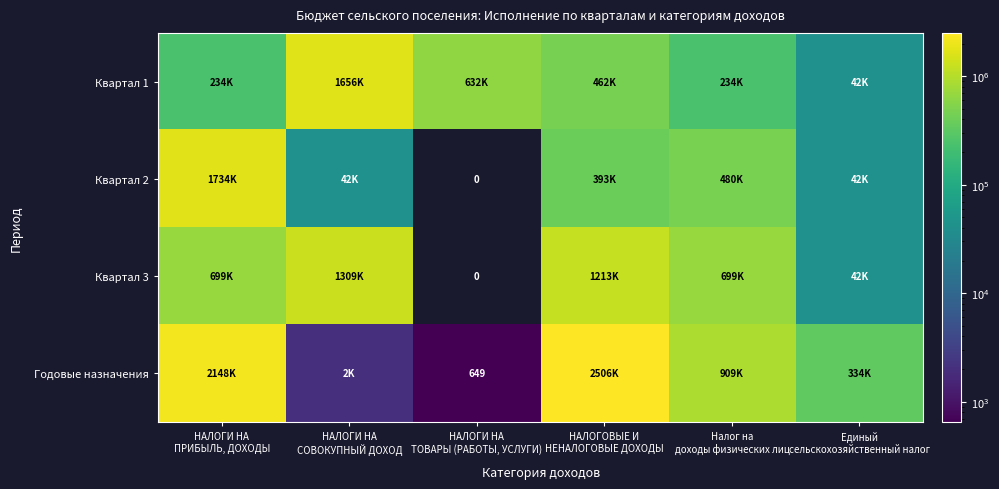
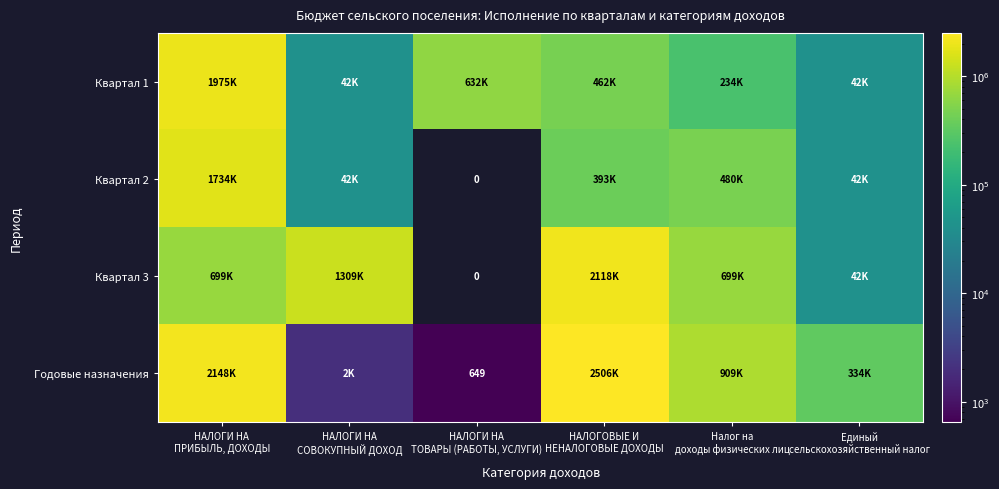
Квартал 1, НАЛОГИ НА ПРИБЫЛЬ, ДОХОДЫ: 234K -> 1975K
Квартал 1, НАЛОГИ НА СОВОКУПНЫЙ ДОХОД: 1656K -> 42K
Квартал 3, НАЛОГОВЫЕ И НЕНАЛОГОВЫЕ ДОХОДЫ: 1213K -> 2118K
